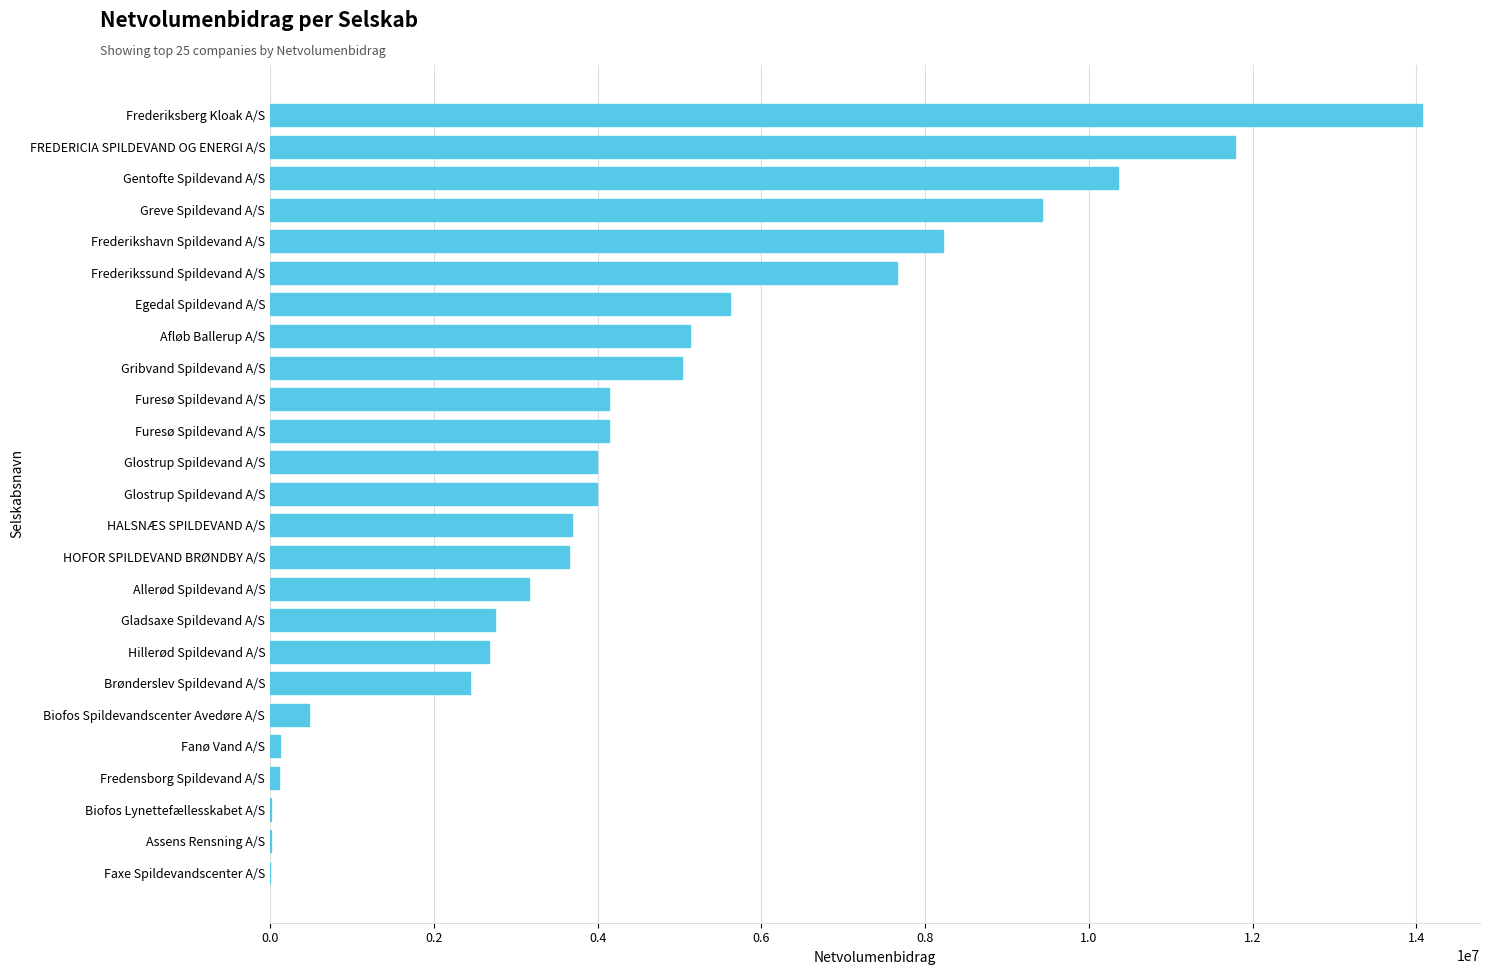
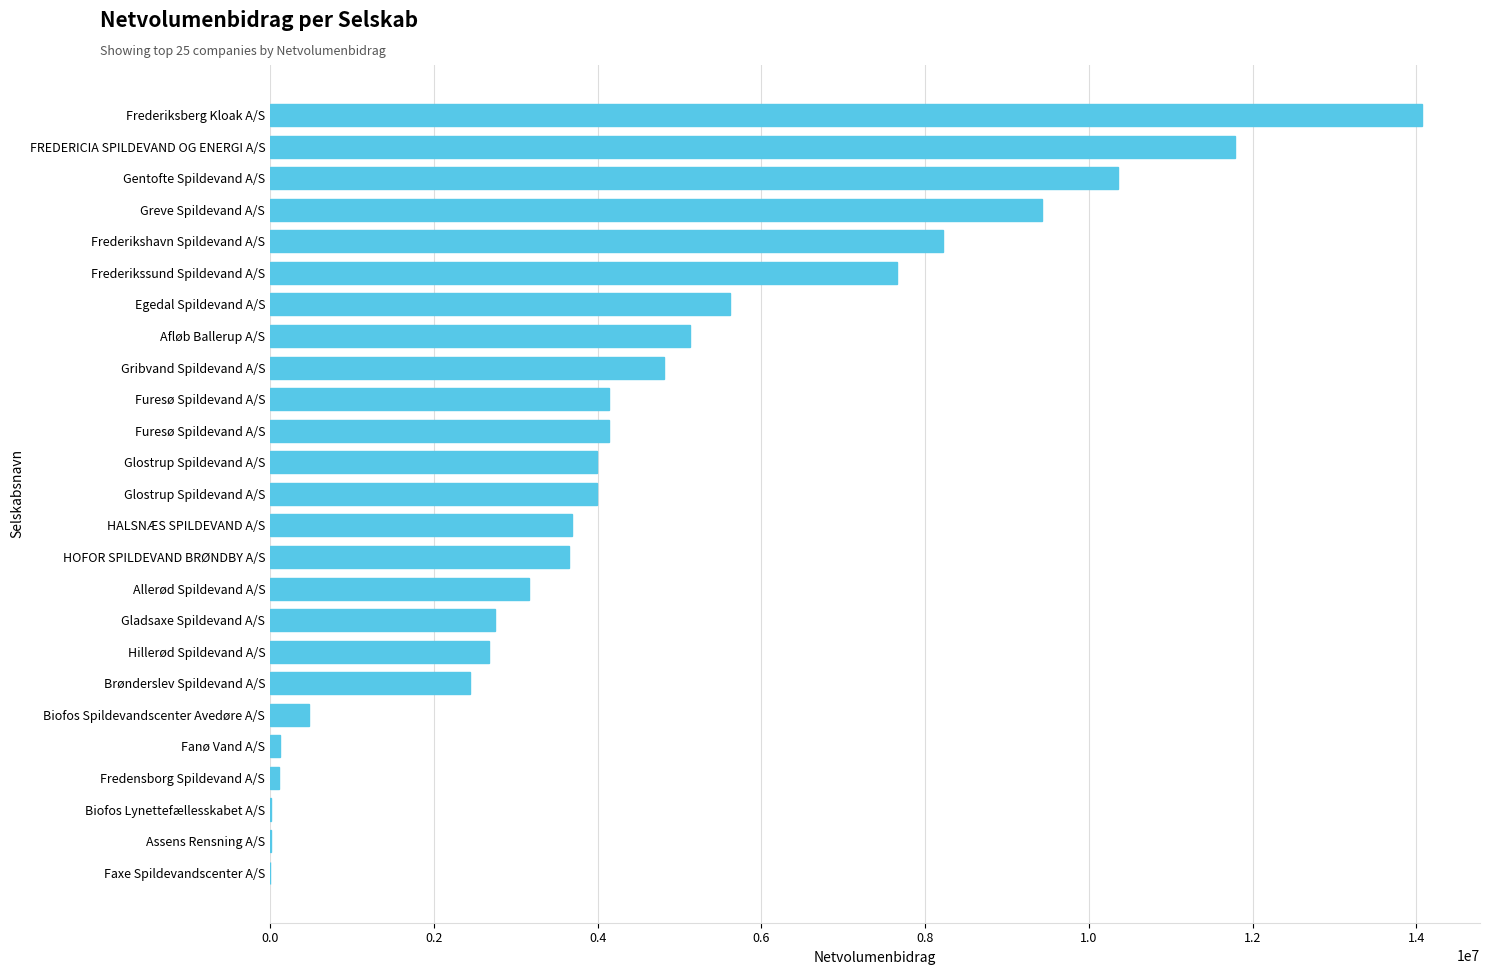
Gribvand Spildevand A/S: 5000000 -> 4800000
